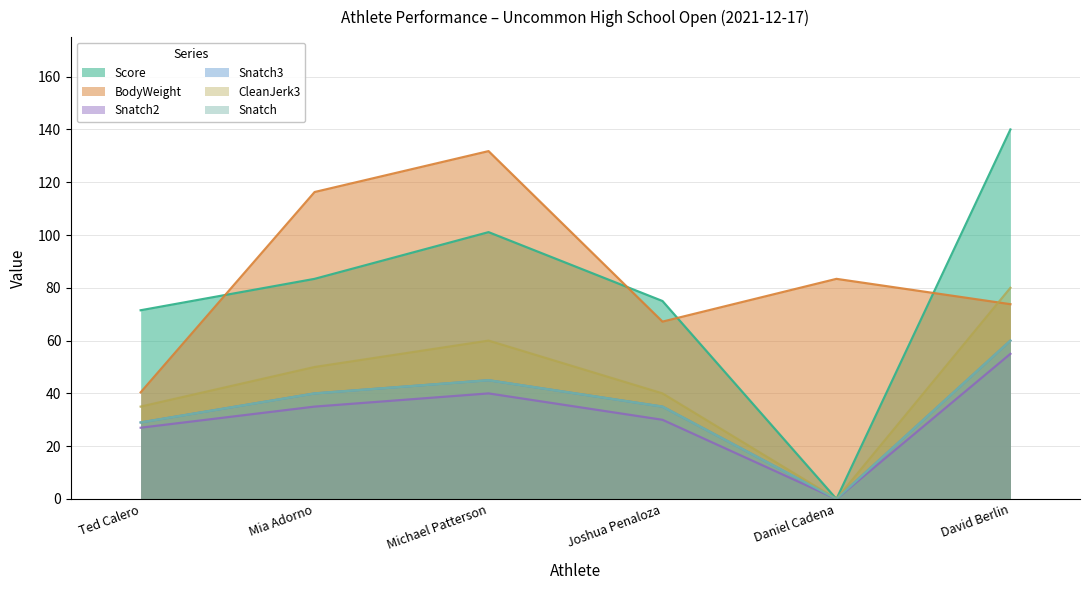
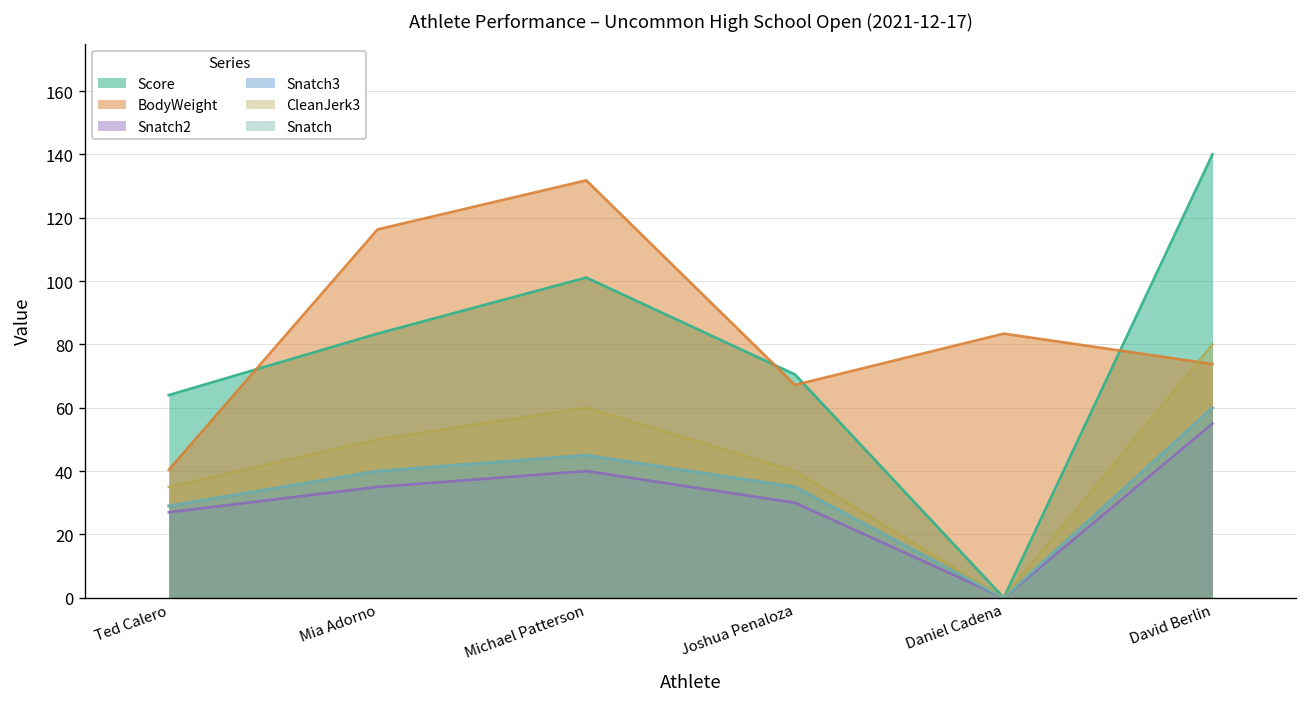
Score, Ted Calero: 72 -> 64
Score, Joshua Penaloza: 75 -> 71
